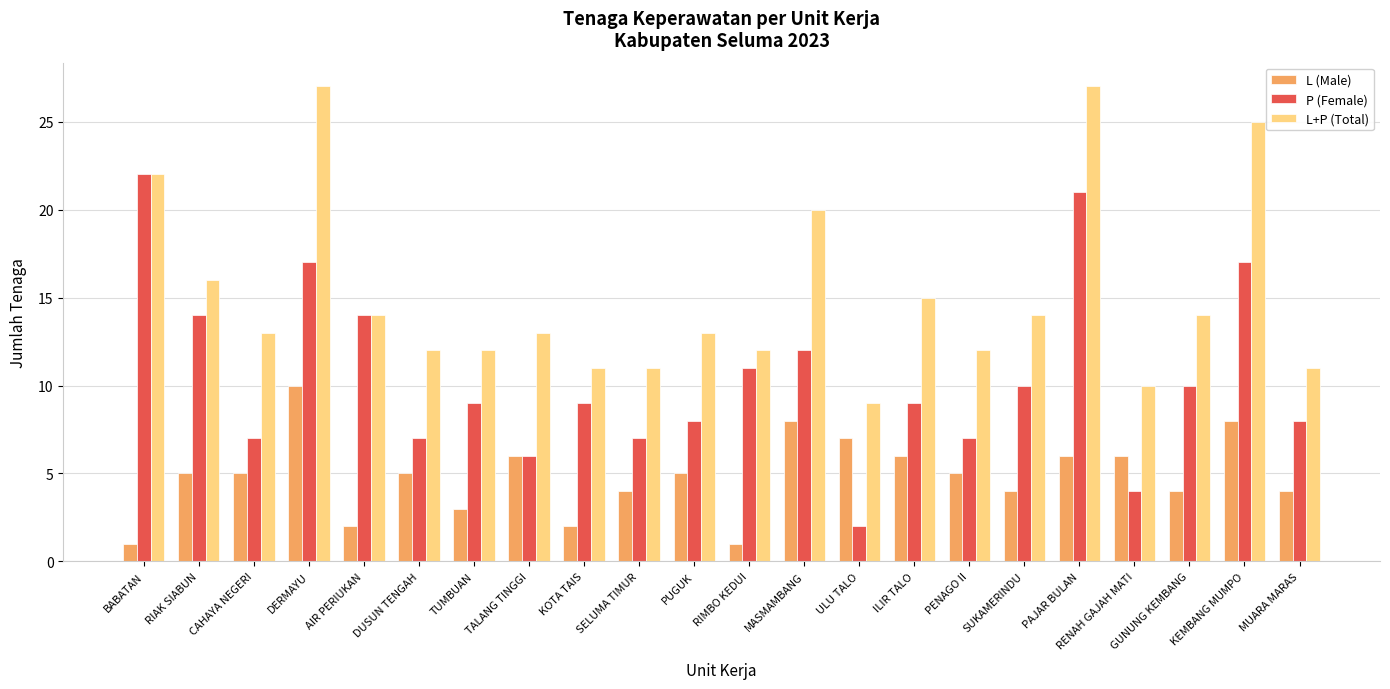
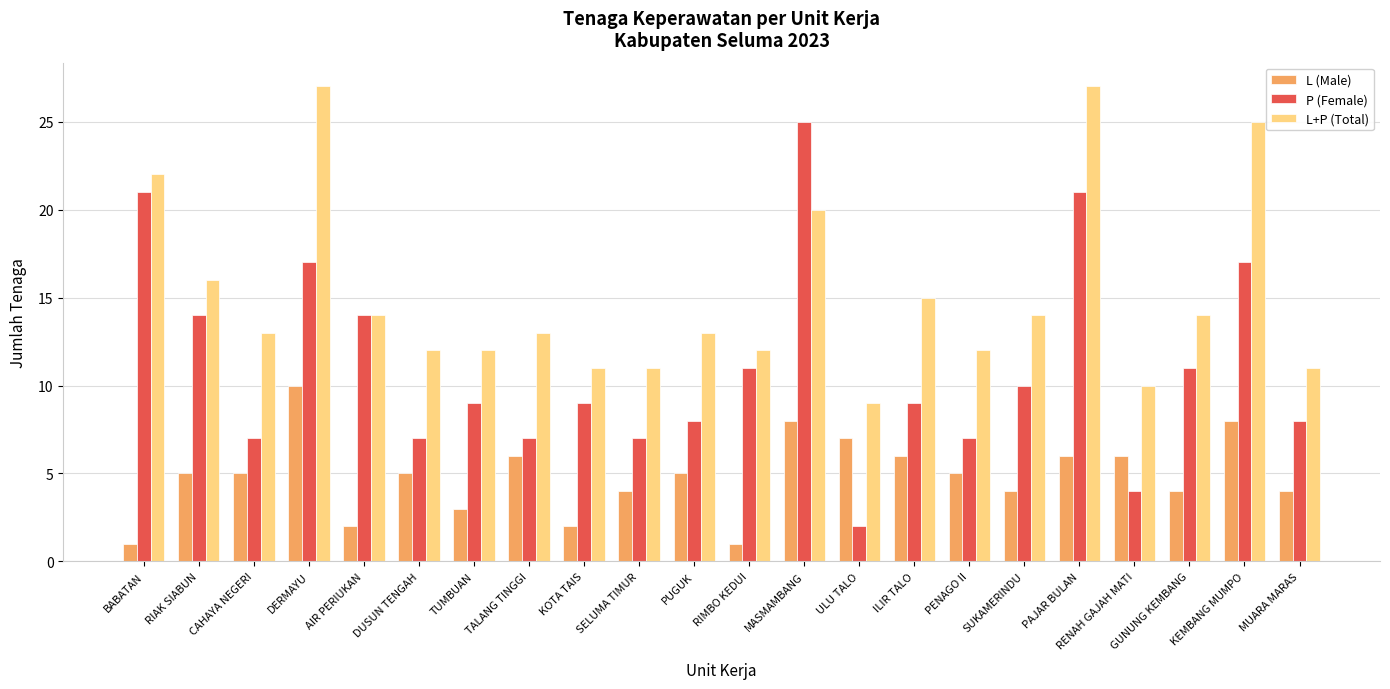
P (Female), BABATAN: 22 -> 21
P (Female), TALANG TINGGI: 6 -> 7
P (Female), MASMAMBANG: 12 -> 25
P (Female), GUNUNG KEMBANG: 10 -> 11
